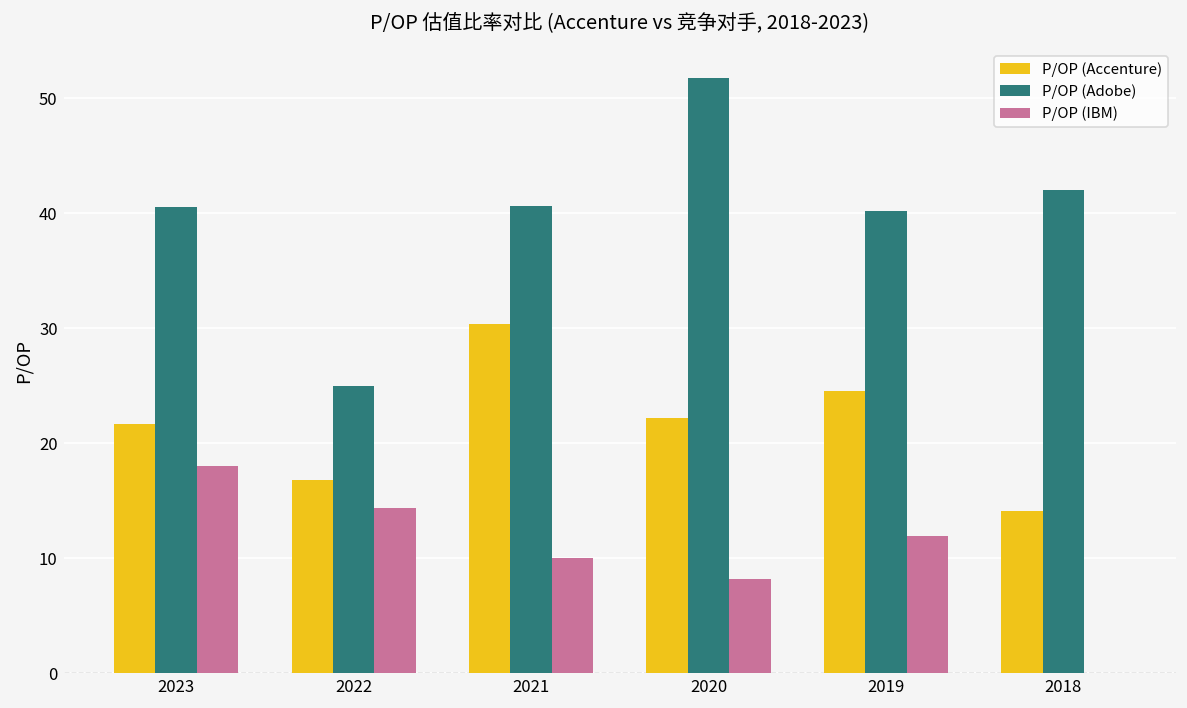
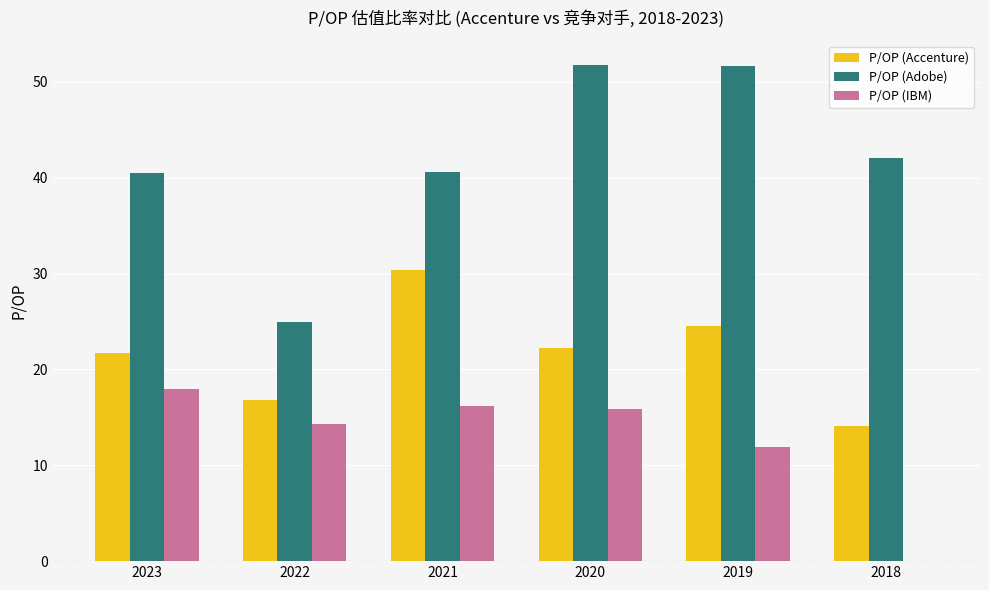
P/OP (IBM), 2021: 10 -> 16
P/OP (IBM), 2020: 8 -> 16
P/OP (Adobe), 2019: 40 -> 52
